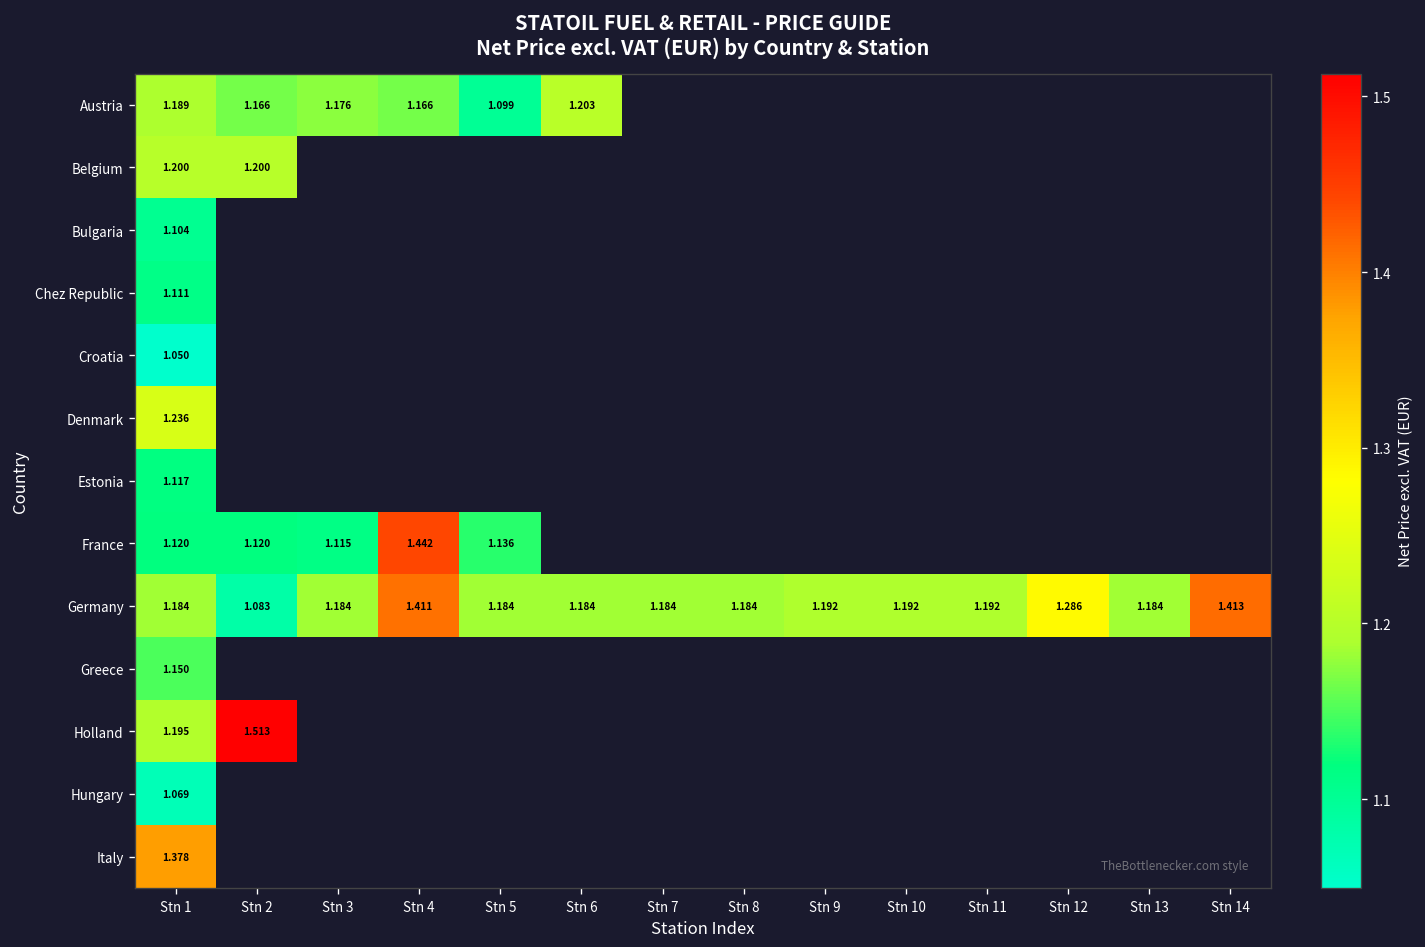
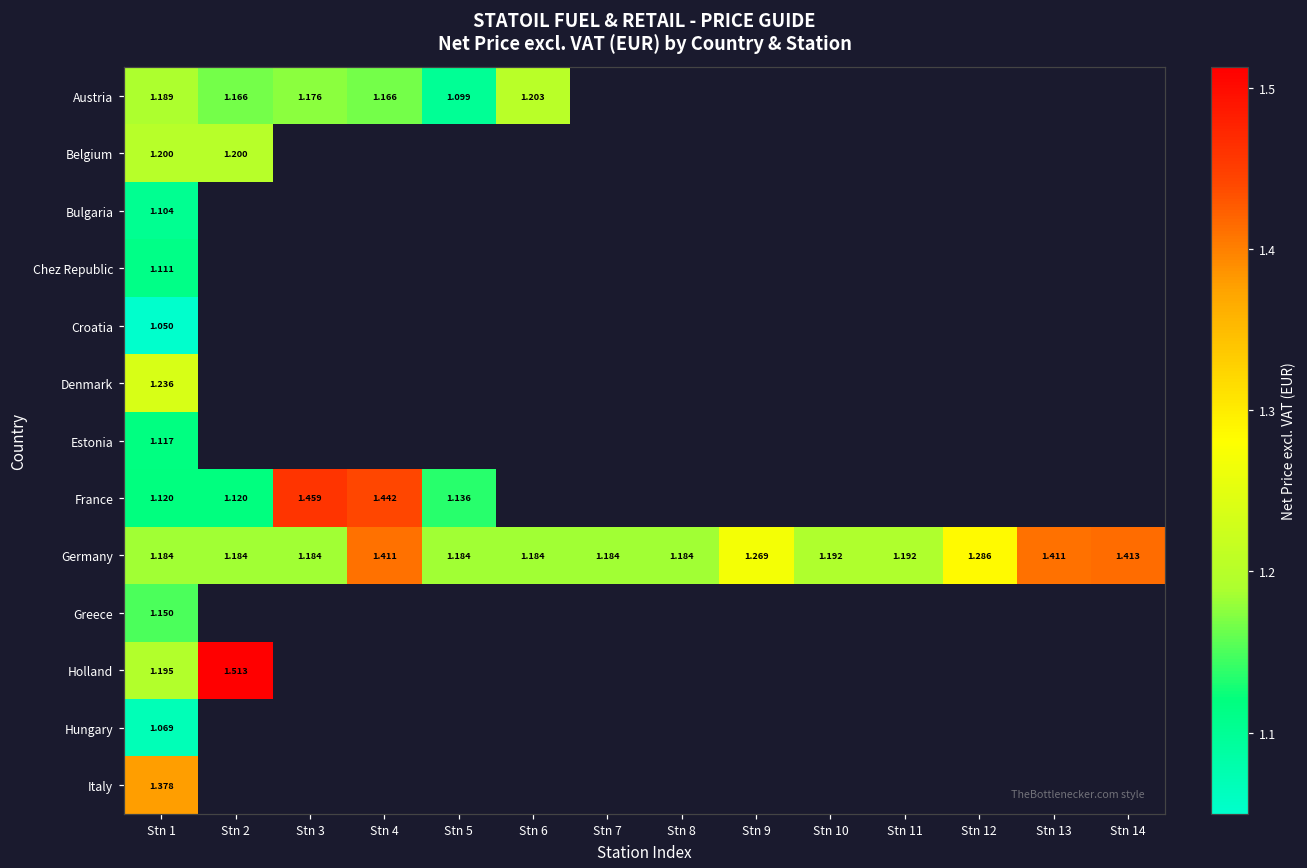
France, Stn 3: 1.115 -> 1.459
Germany, Stn 2: 1.083 -> 1.184
Germany, Stn 9: 1.192 -> 1.269
Germany, Stn 13: 1.184 -> 1.411
